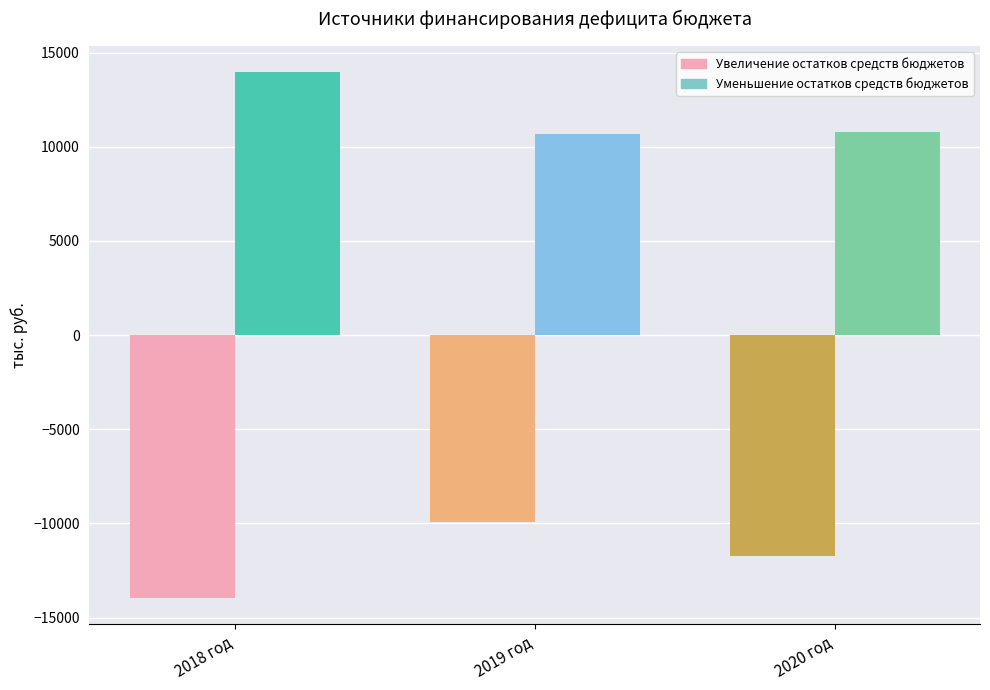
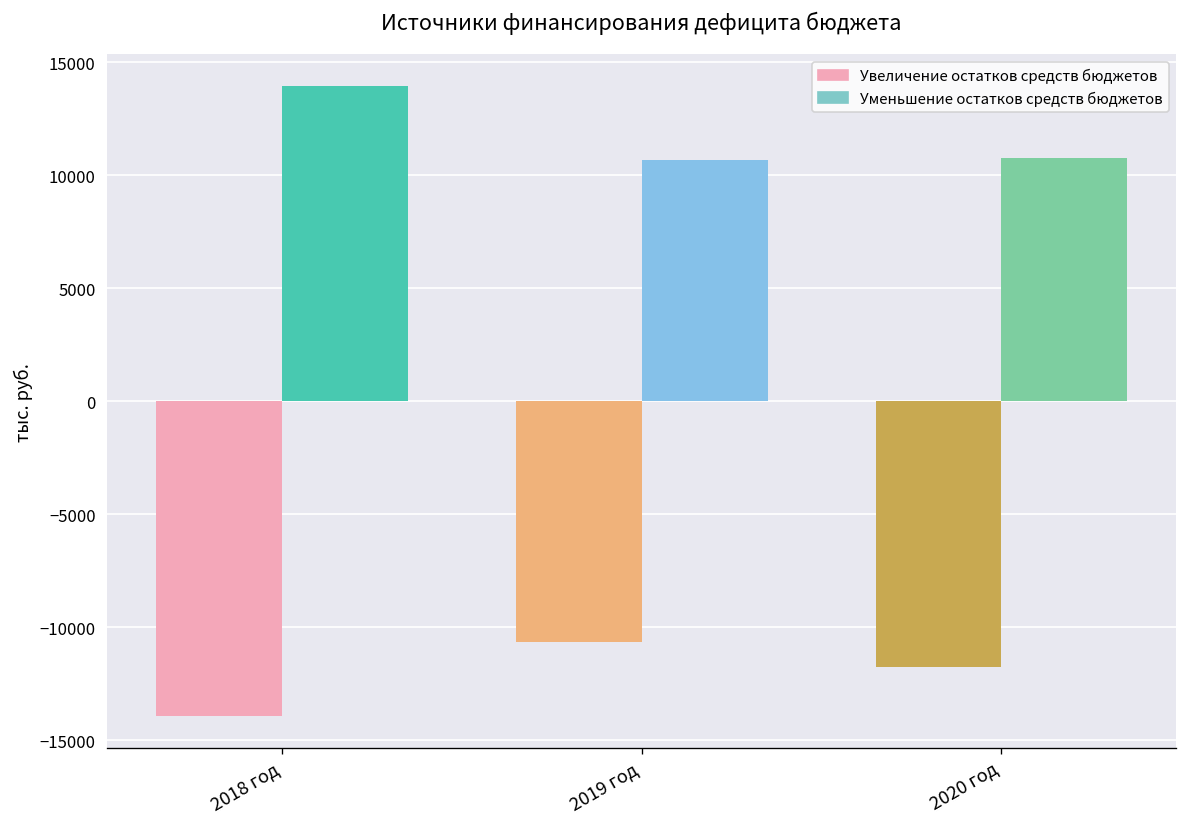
Увеличение остатков средств бюджетов, 2019 год: -9900 -> -10700
